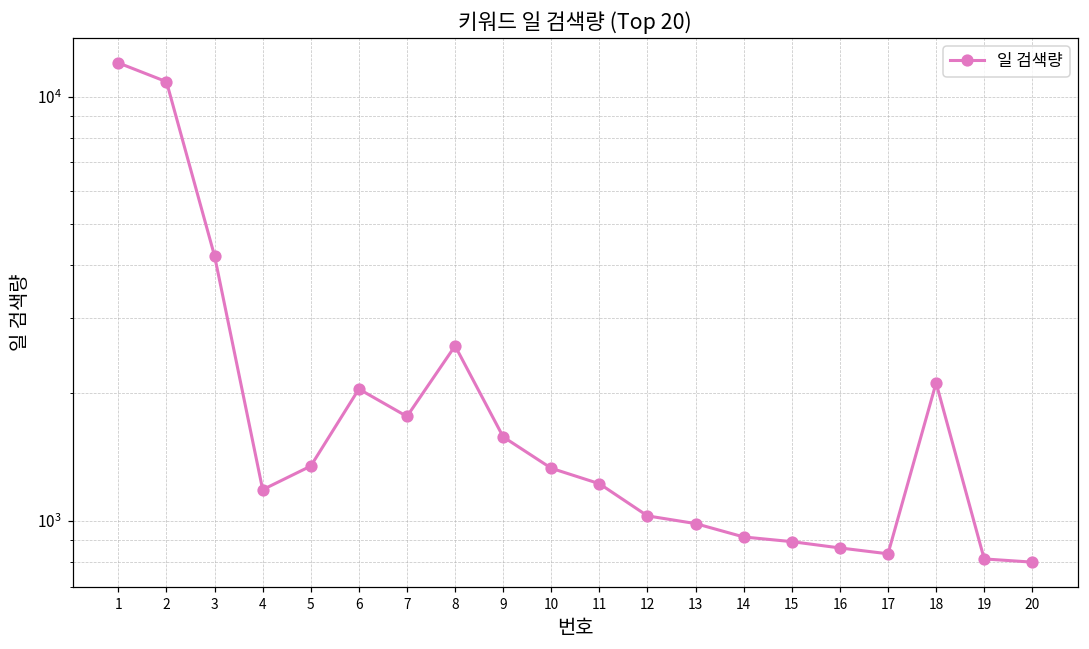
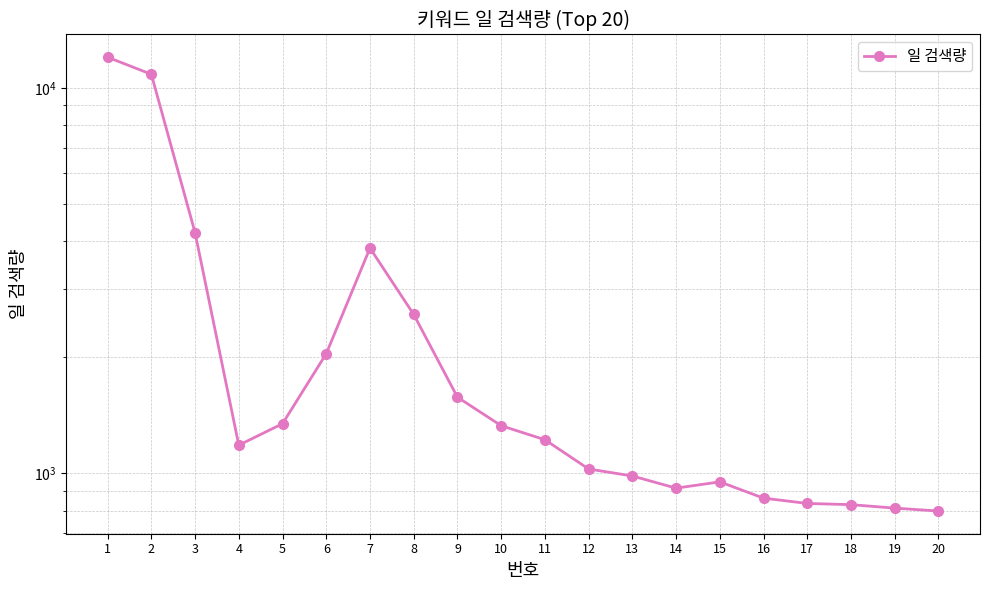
7: 1800 -> 3800
15: 890 -> 950
18: 2100 -> 830
